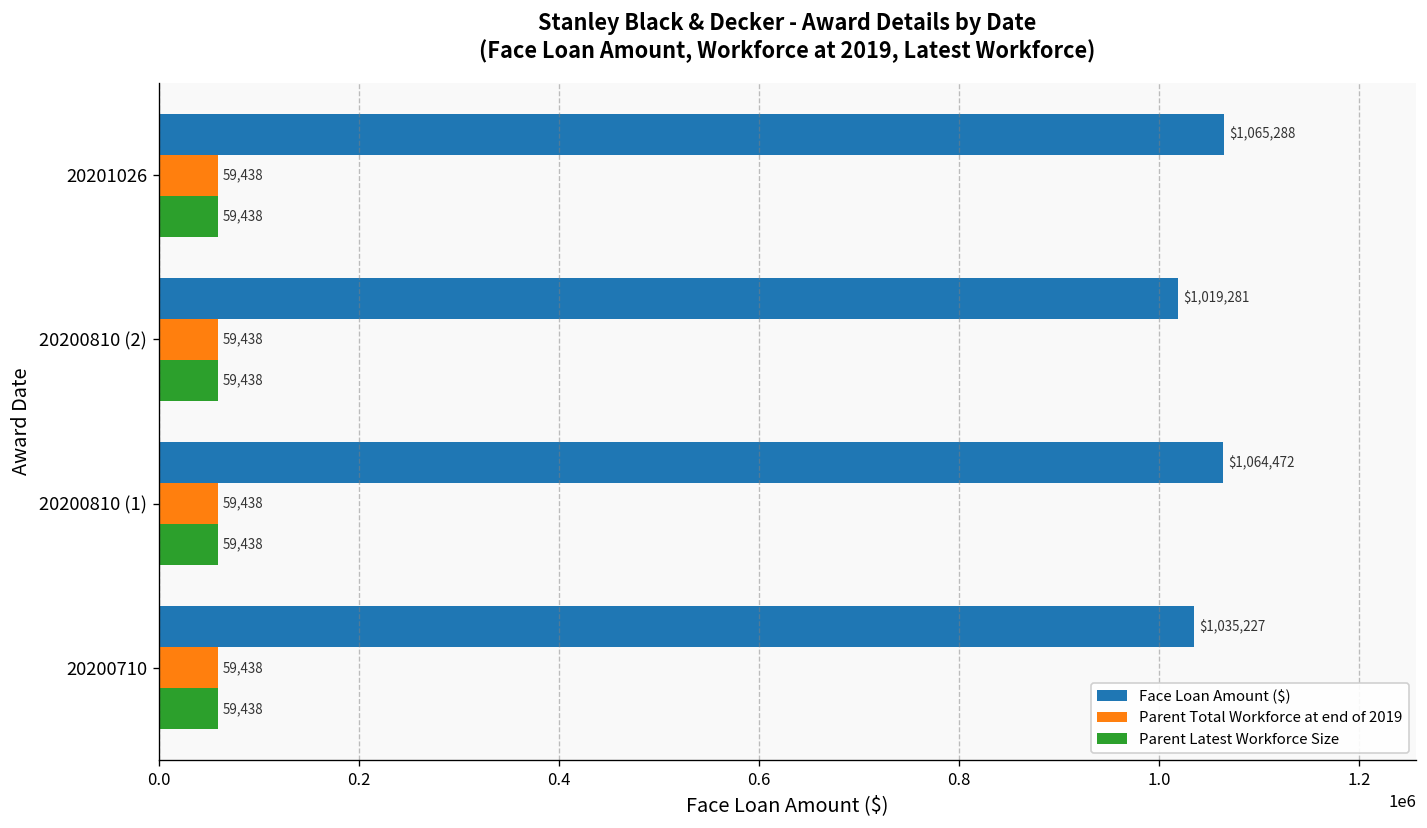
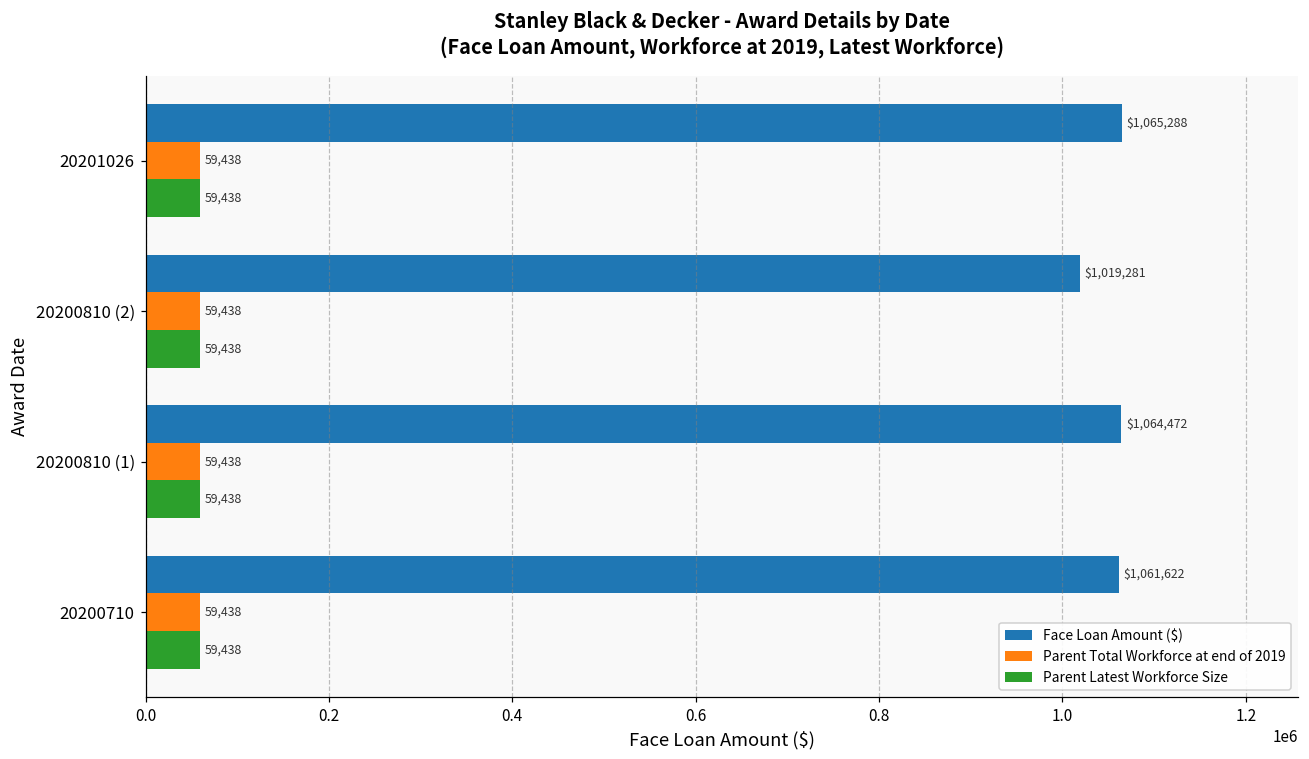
Face Loan Amount ($), 20200710: $1,035,227 -> $1,061,622
